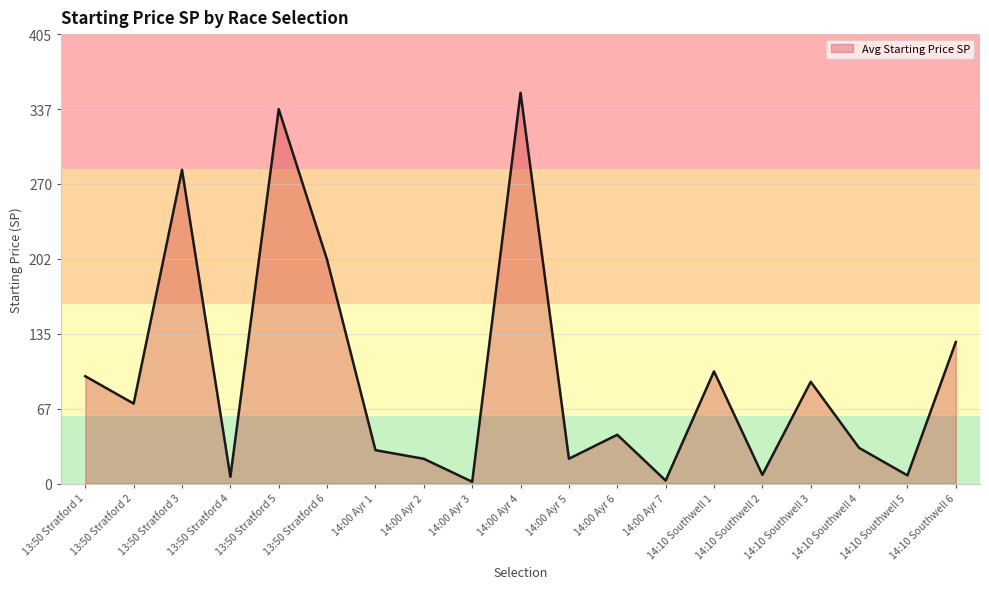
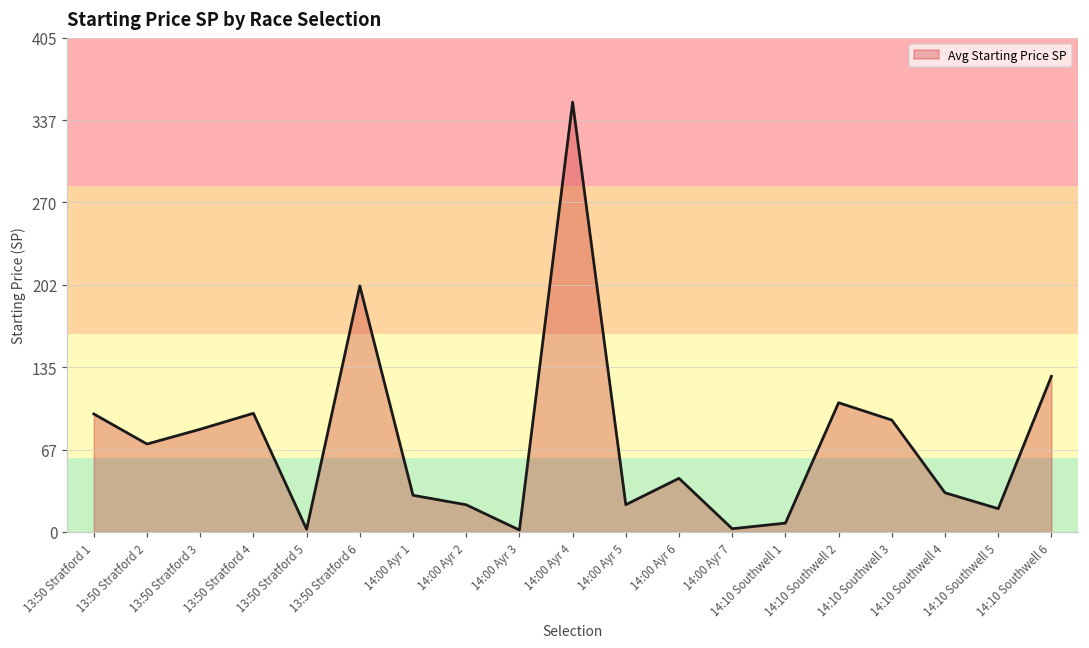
13:50 Stratford 3: 282 -> 84
13:50 Stratford 4: 6 -> 97
13:50 Stratford 5: 337 -> 2
14:10 Southwell 1: 101 -> 7
14:10 Southwell 2: 8 -> 106
14:10 Southwell 5: 7 -> 19
